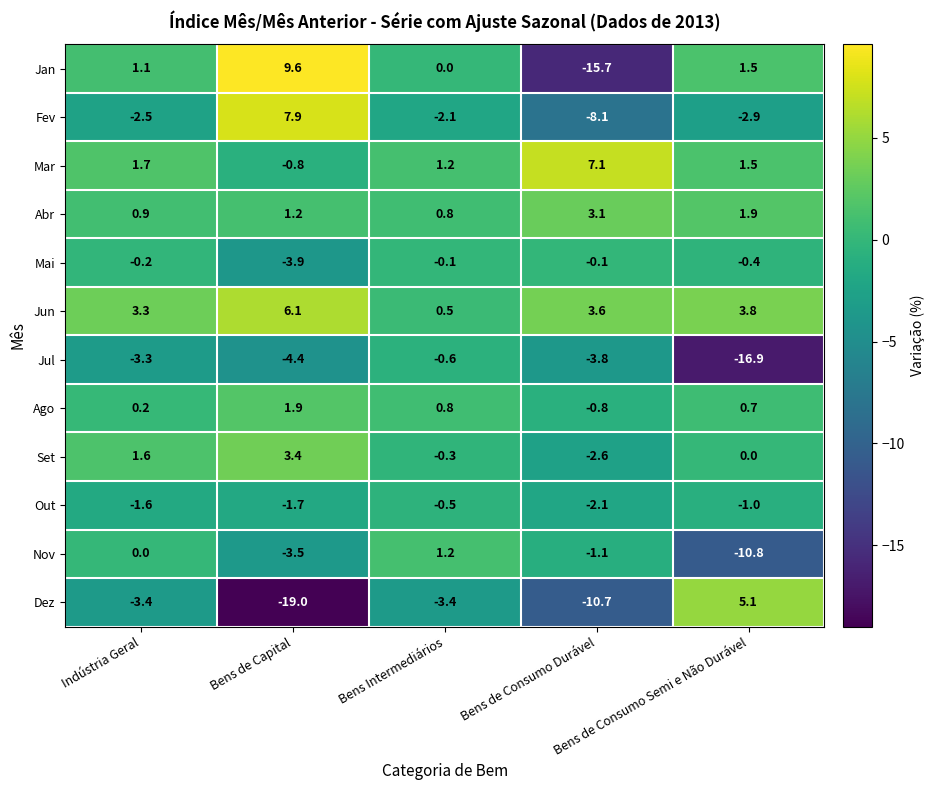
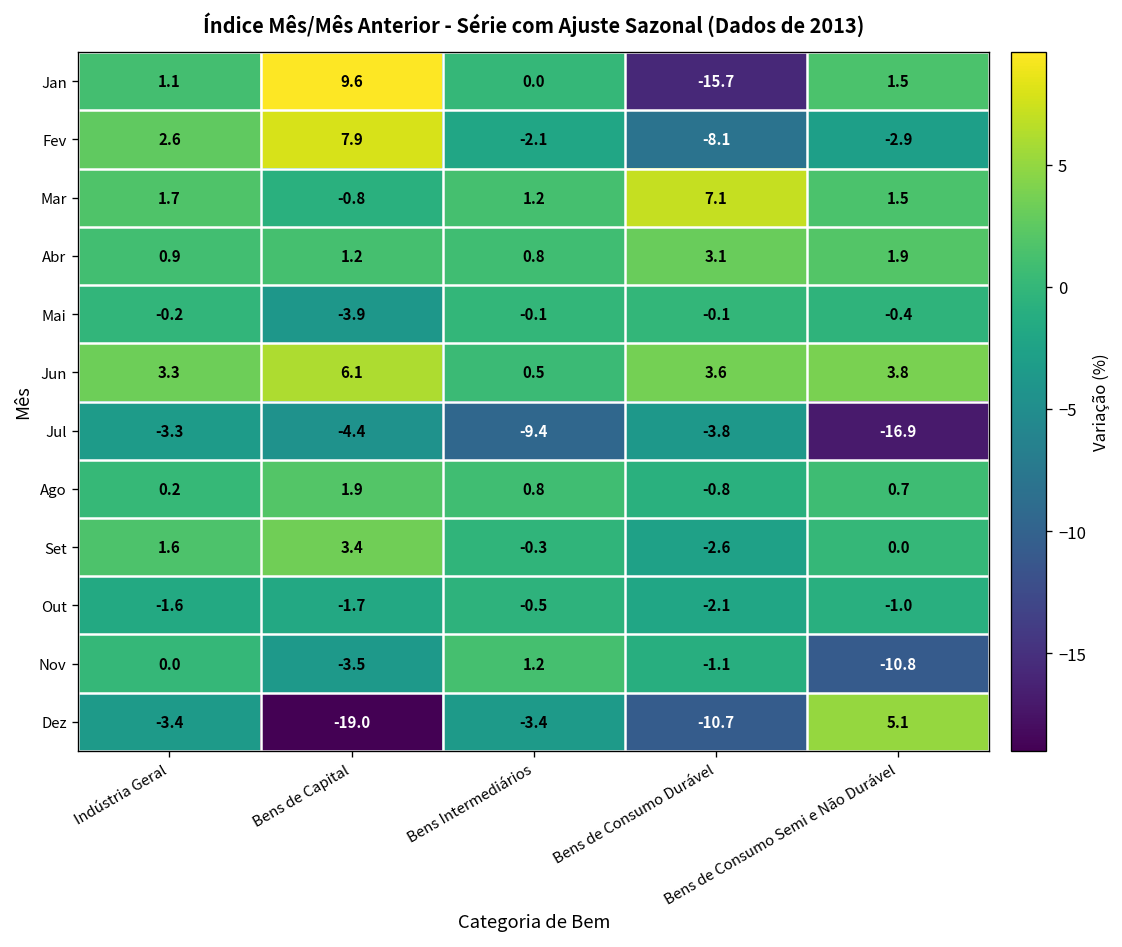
Fev, Indústria Geral: -2.5 -> 2.6
Jul, Bens Intermediários: -0.6 -> -9.4
